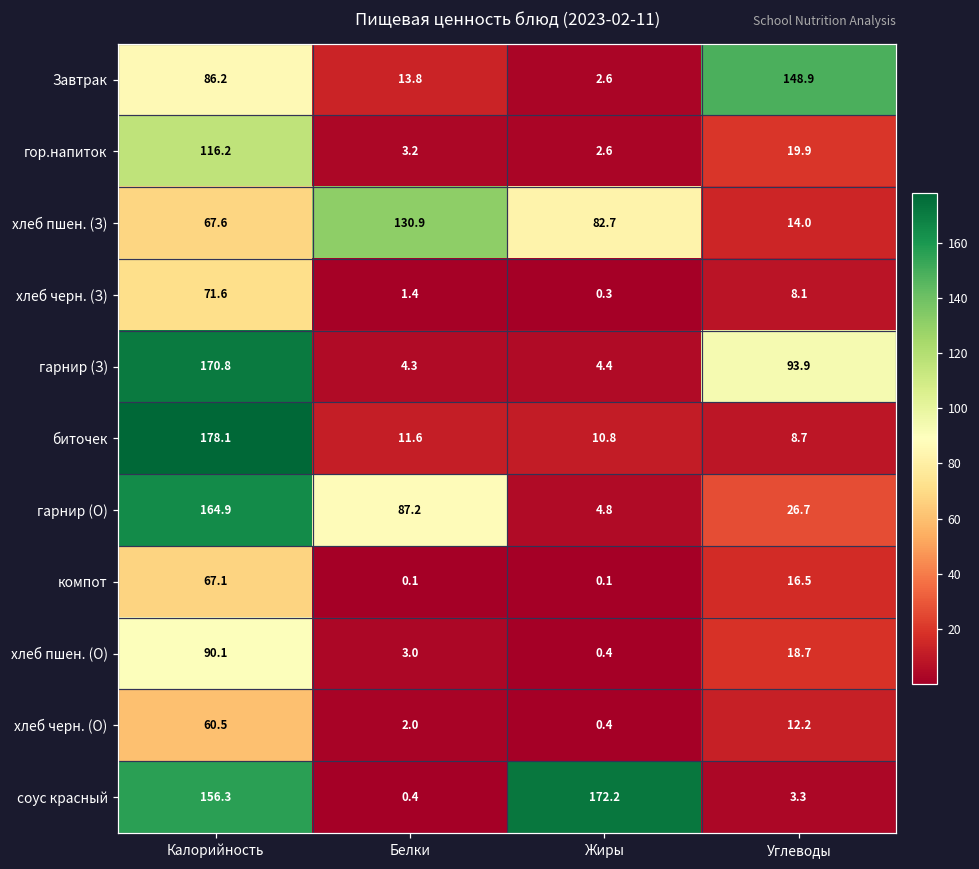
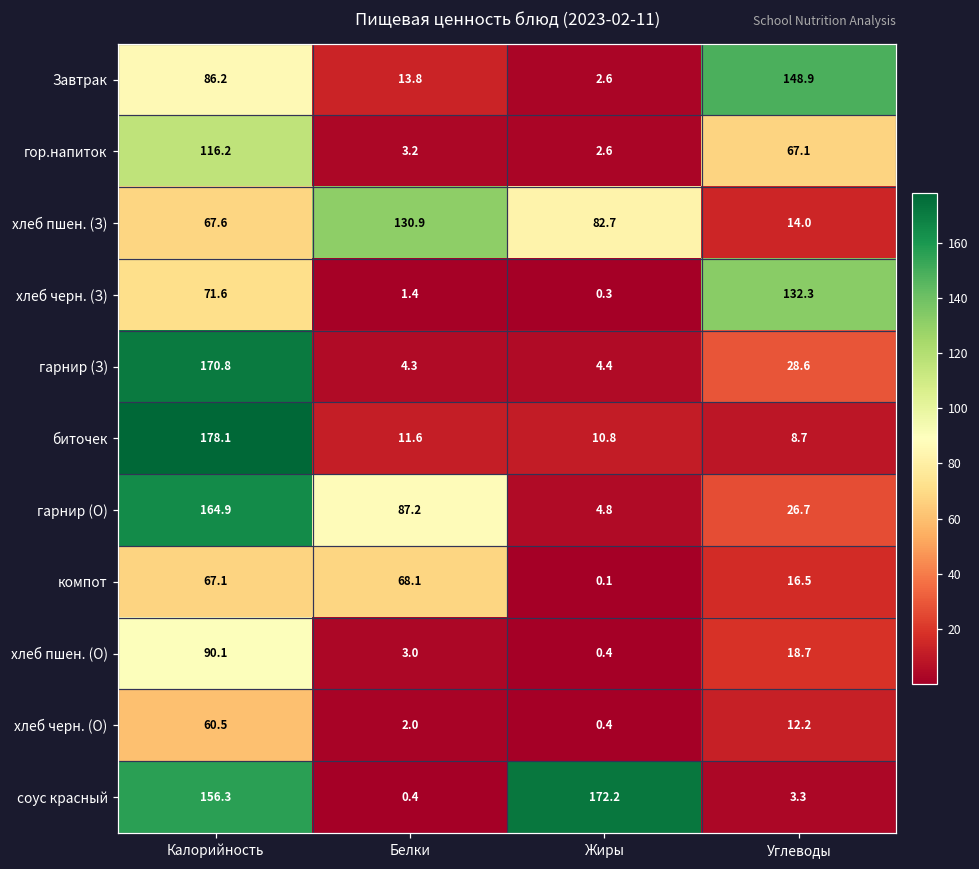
гор.напиток, Углеводы: 19.9 -> 67.1
хлеб черн. (З), Углеводы: 8.1 -> 132.3
гарнир (З), Углеводы: 93.9 -> 28.6
компот, Белки: 0.1 -> 68.1
